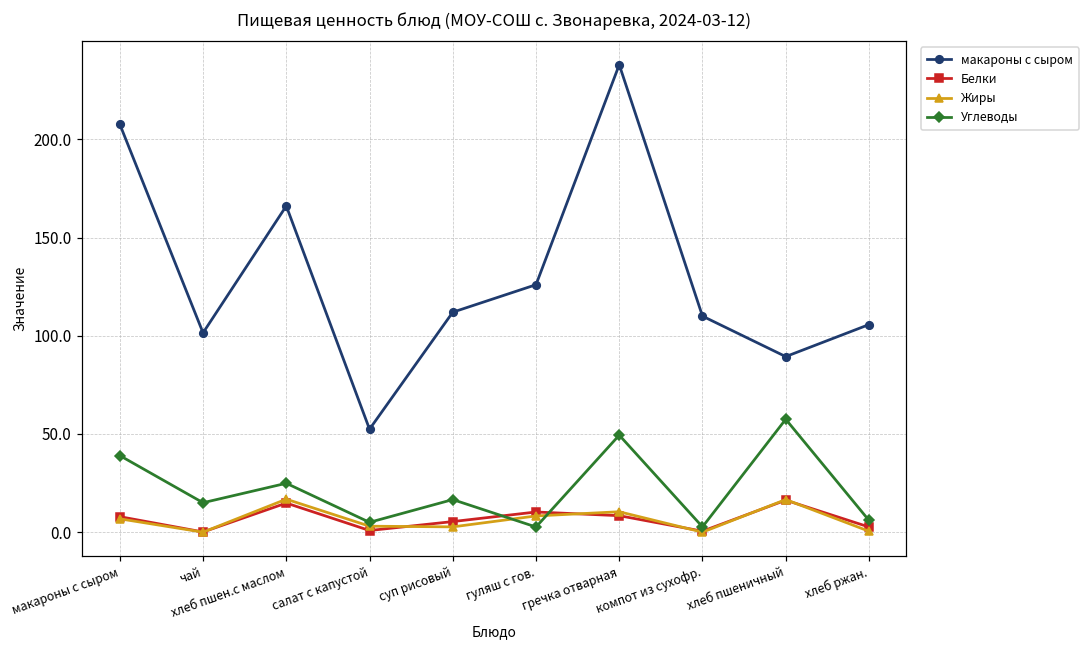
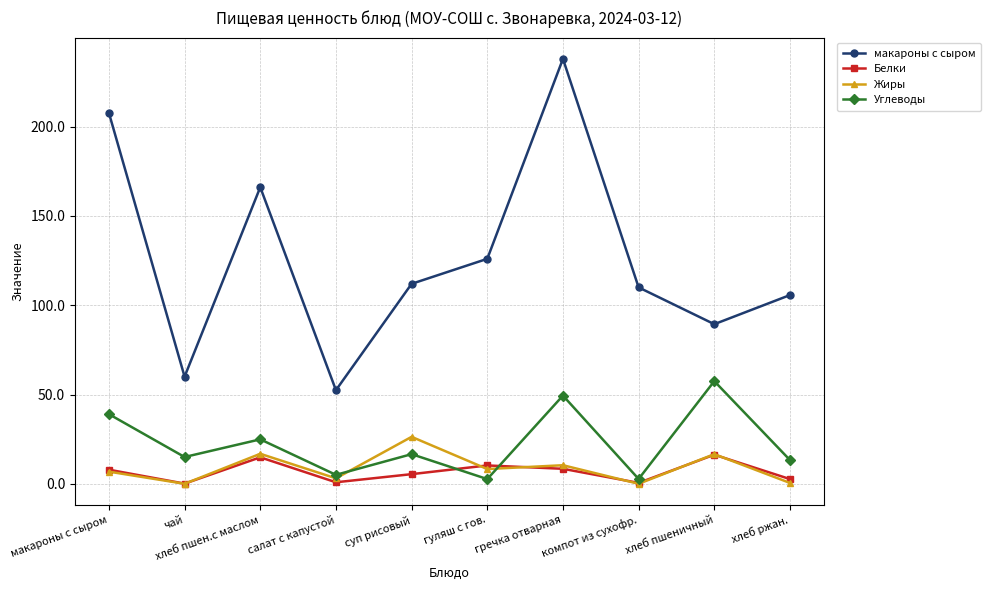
макароны с сыром, чай: 102 -> 60
Жиры, суп рисовый: 3 -> 26
Углеводы, хлеб ржан.: 6 -> 13
